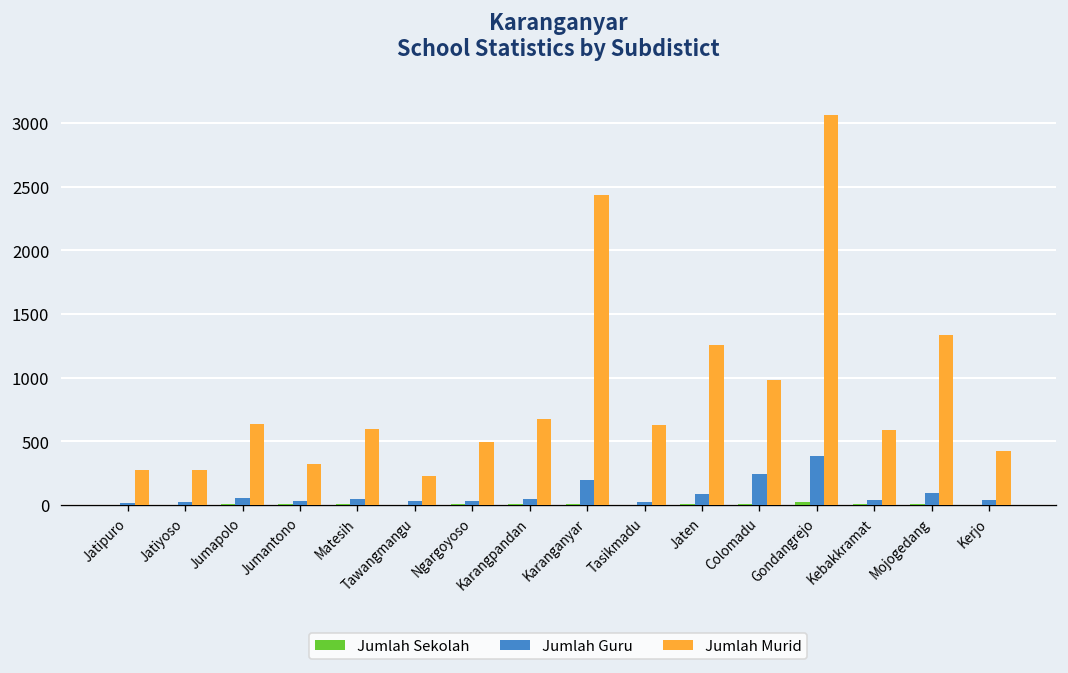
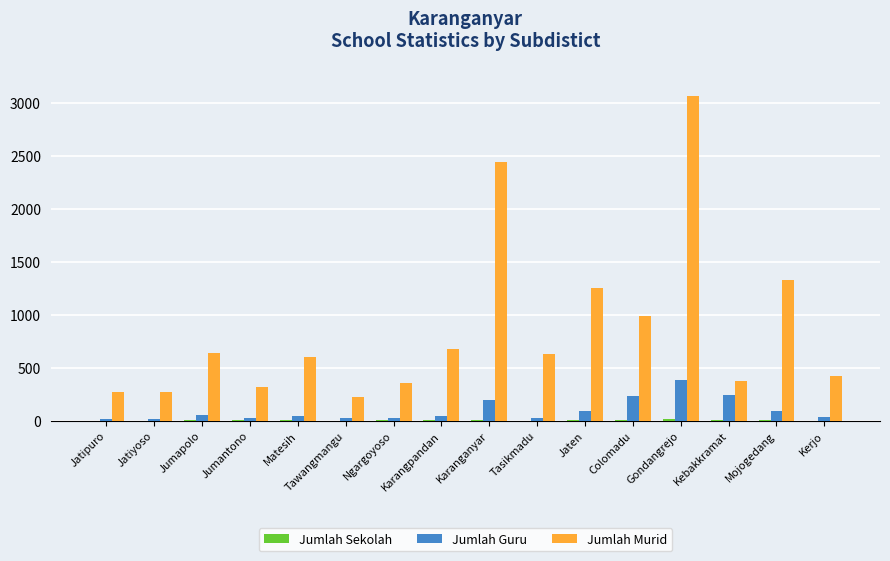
Jumlah Murid, Ngargoyoso: 500 -> 360
Jumlah Guru, Kebakkramat: 40 -> 240
Jumlah Murid, Kebakkramat: 580 -> 380
